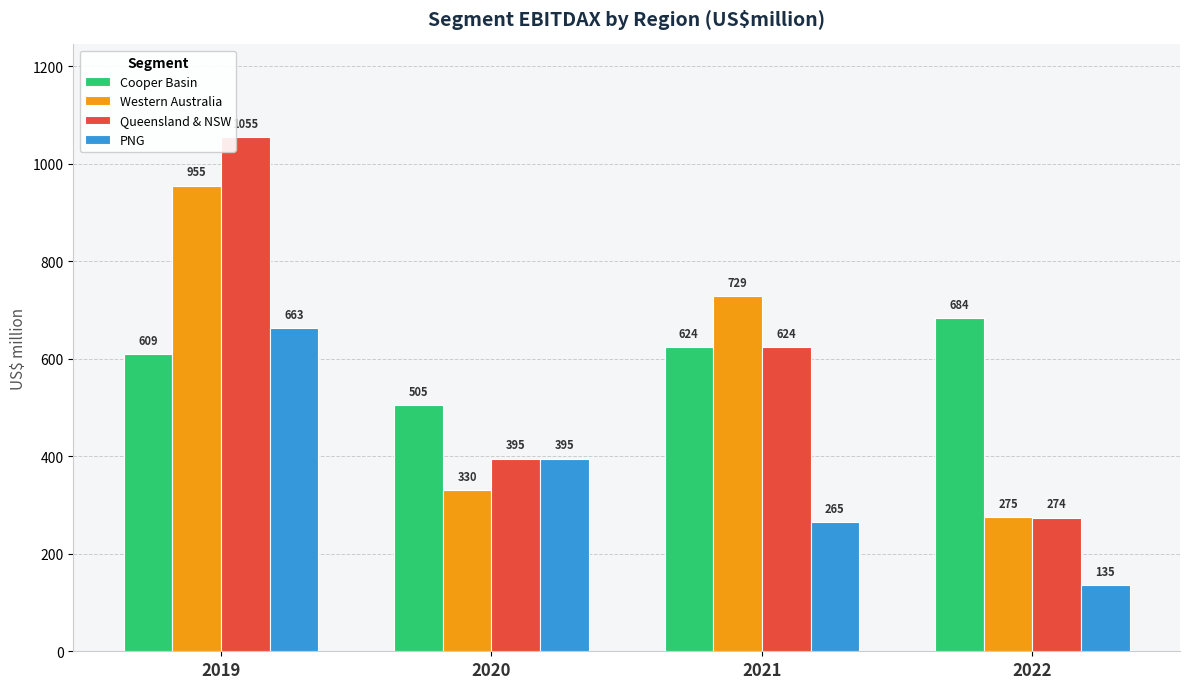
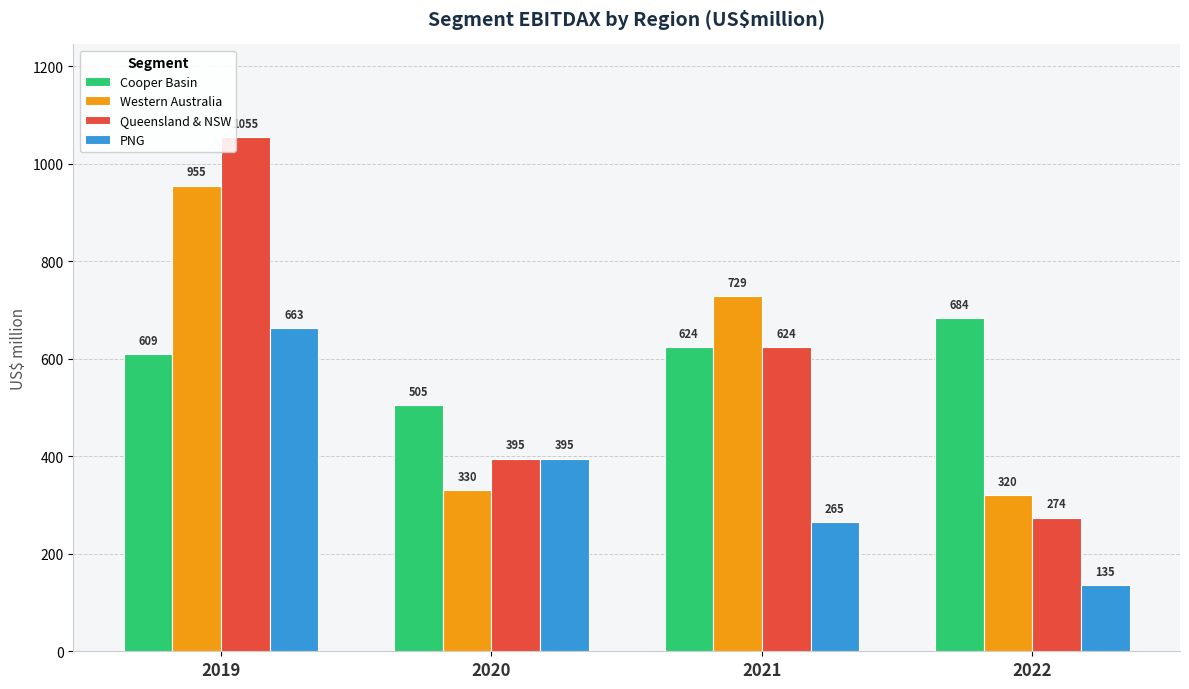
Western Australia, 2022: 275 -> 320
